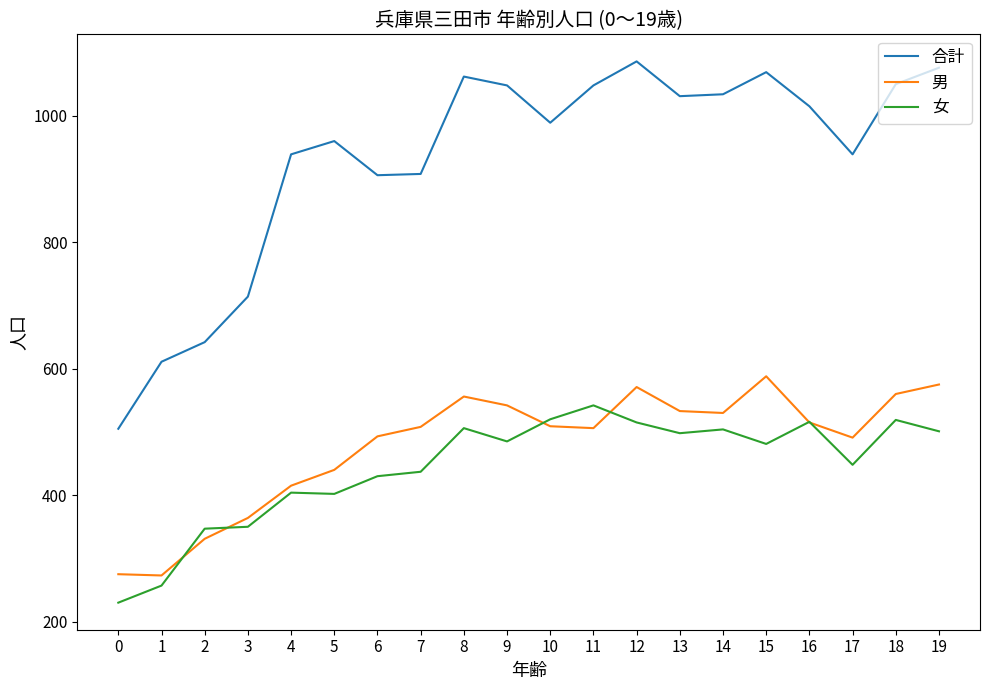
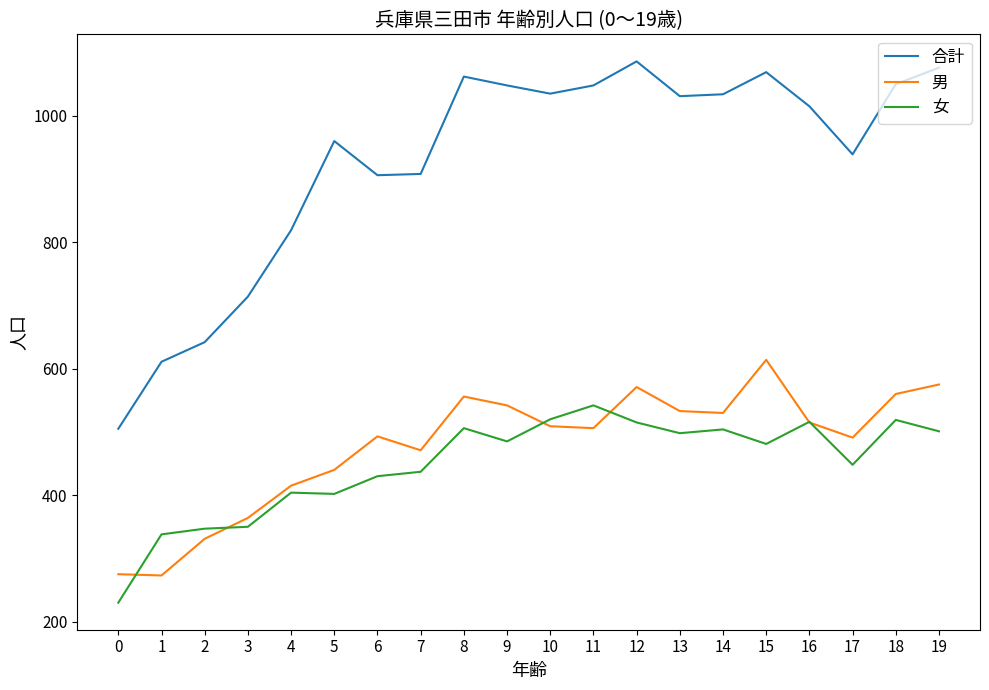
女, 1: 260 -> 340
合計, 4: 940 -> 820
男, 7: 510 -> 470
合計, 10: 990 -> 1040
男, 15: 590 -> 610
